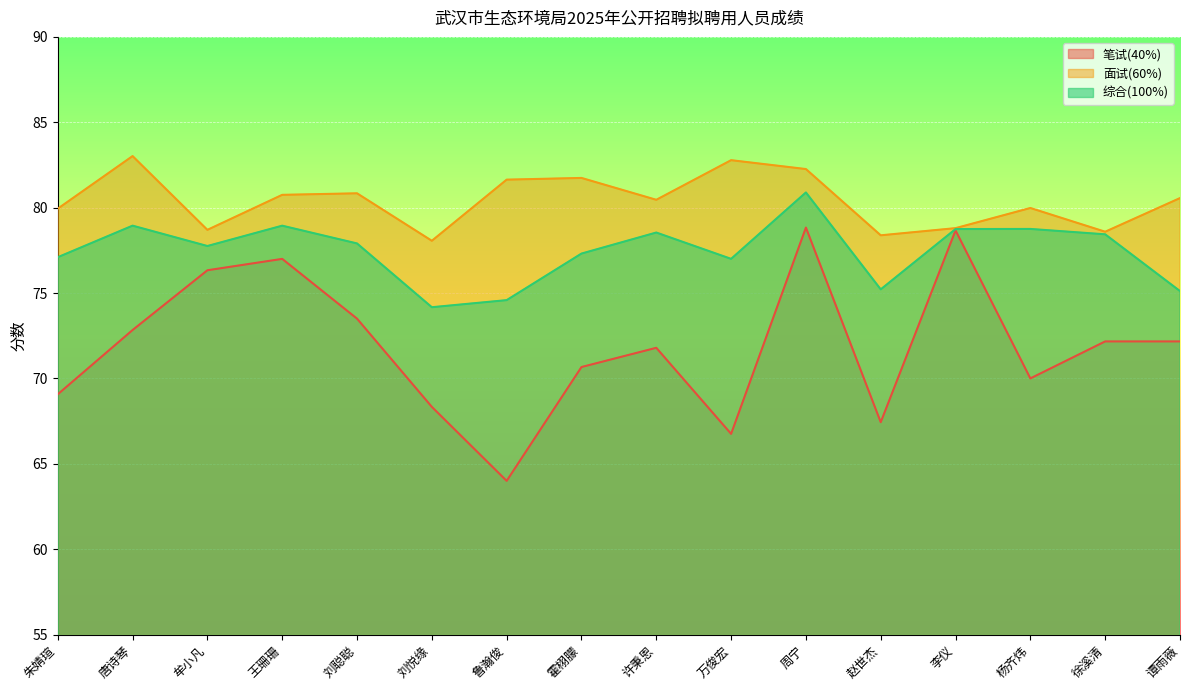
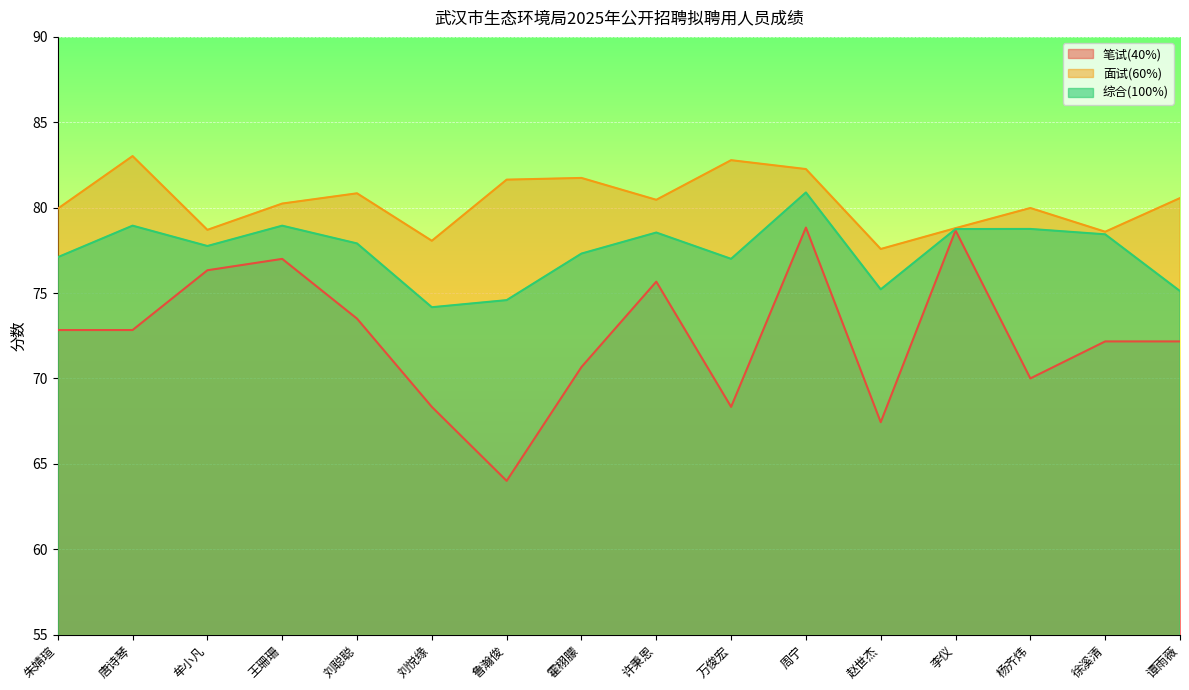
笔试(40%), 朱婧瑄: 69.1 -> 72.8
面试(60%), 王珊珊: 80.8 -> 80.2
笔试(40%), 许秉恩: 71.8 -> 75.7
笔试(40%), 万俊宏: 66.8 -> 68.3
面试(60%), 赵世杰: 78.4 -> 77.6
